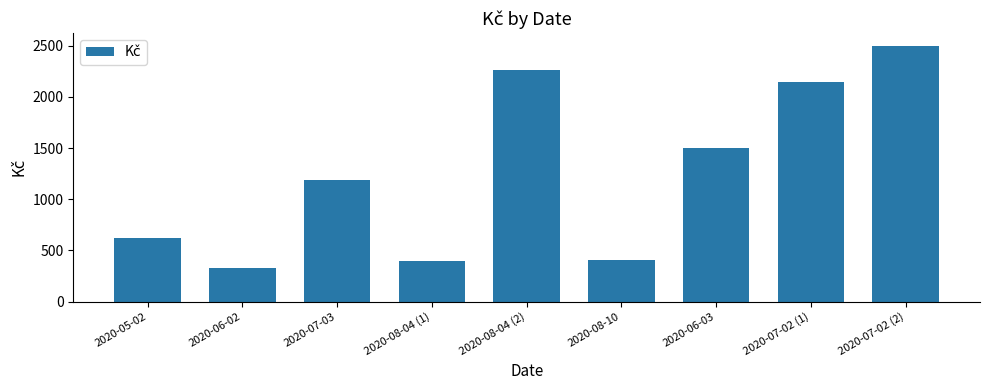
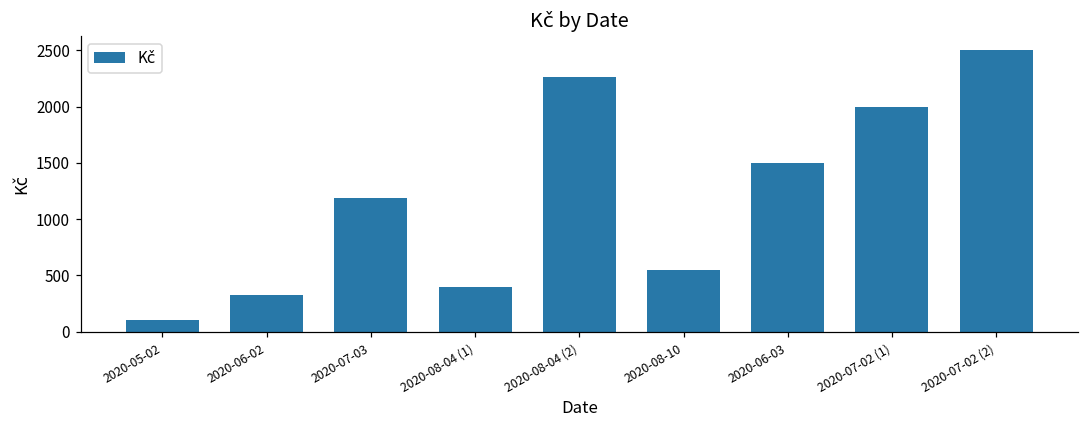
2020-05-02: 620 -> 100
2020-08-10: 400 -> 550
2020-07-02 (1): 2140 -> 2000
